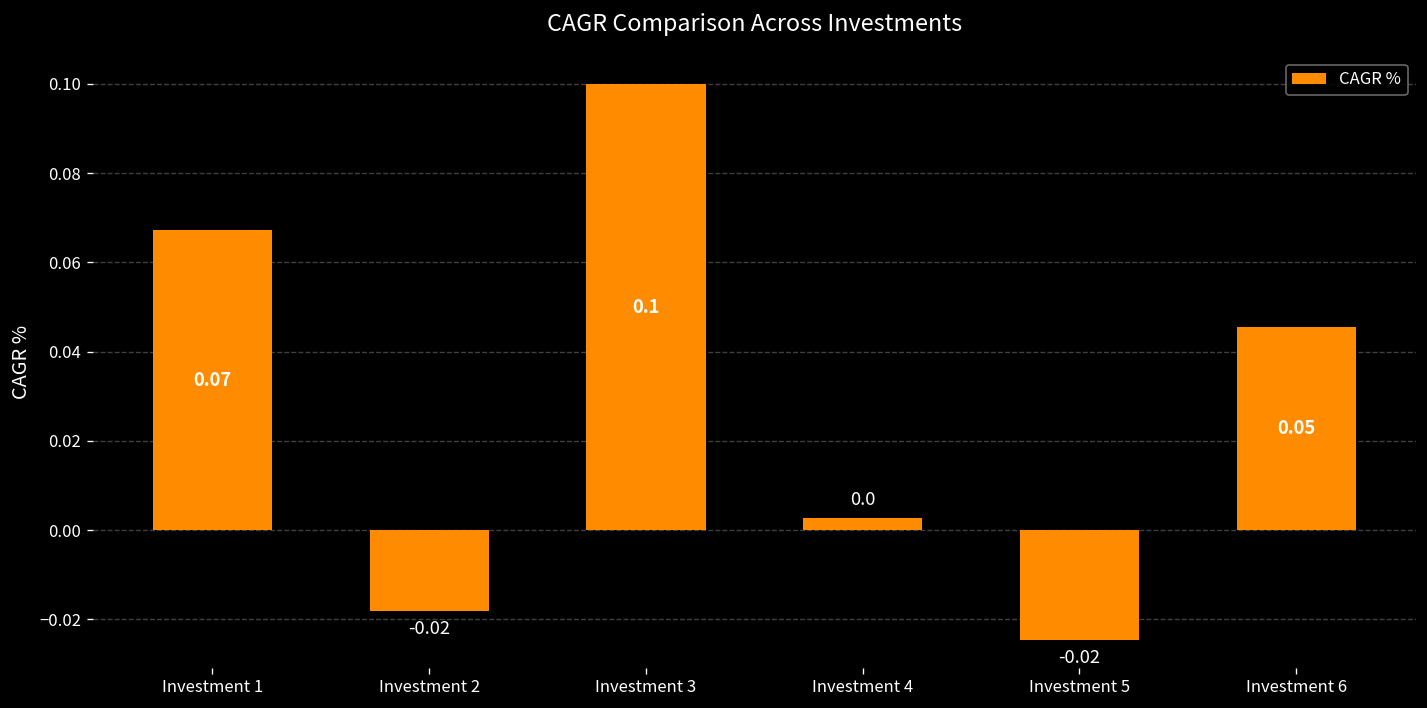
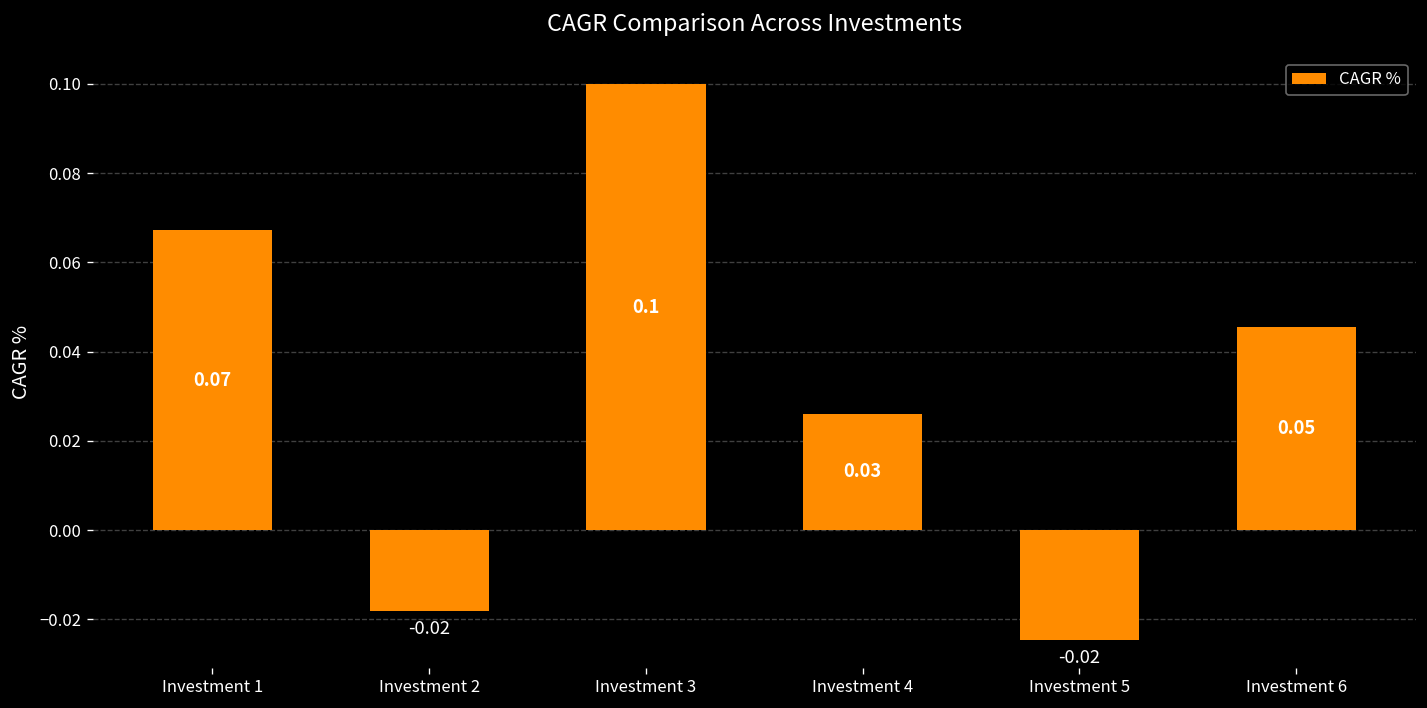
Investment 4: 0.0 -> 0.03
